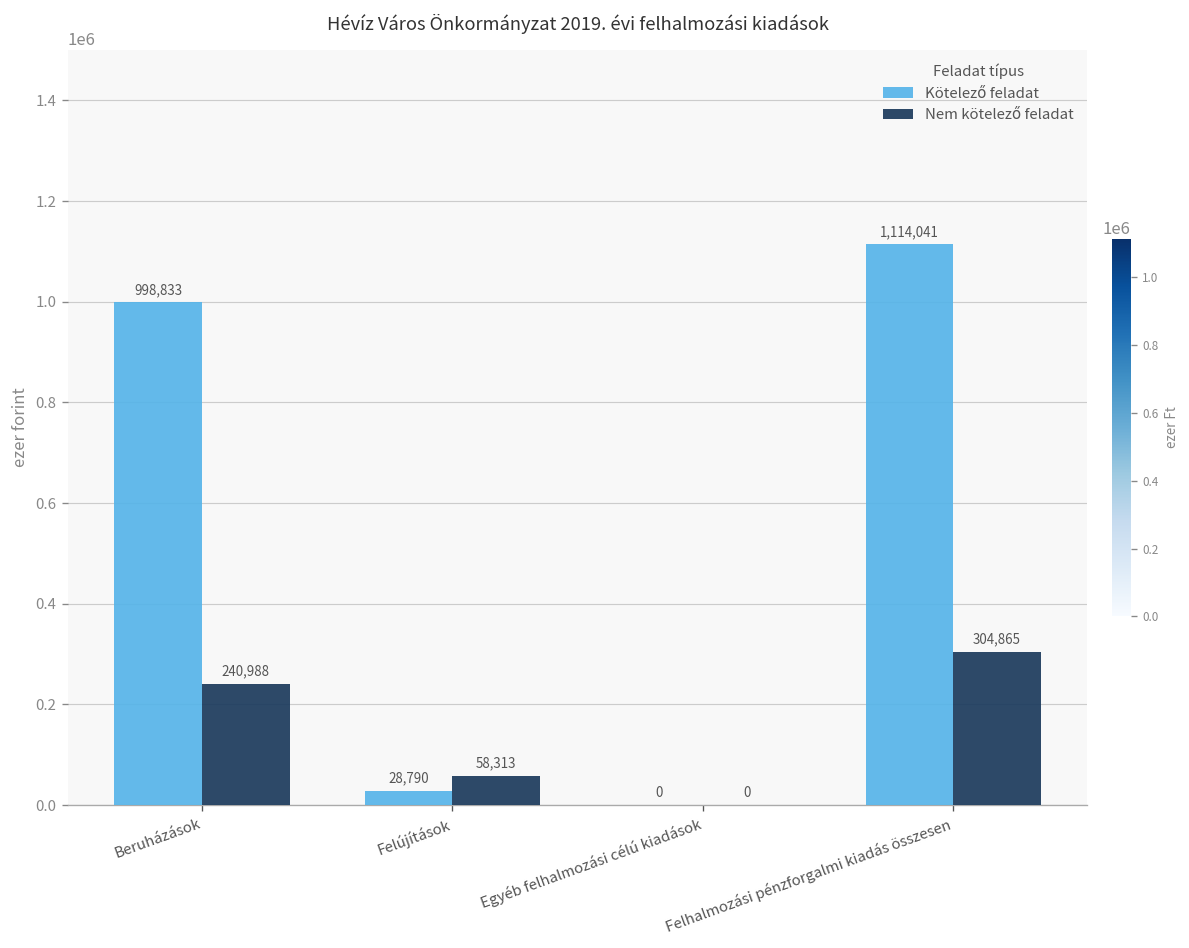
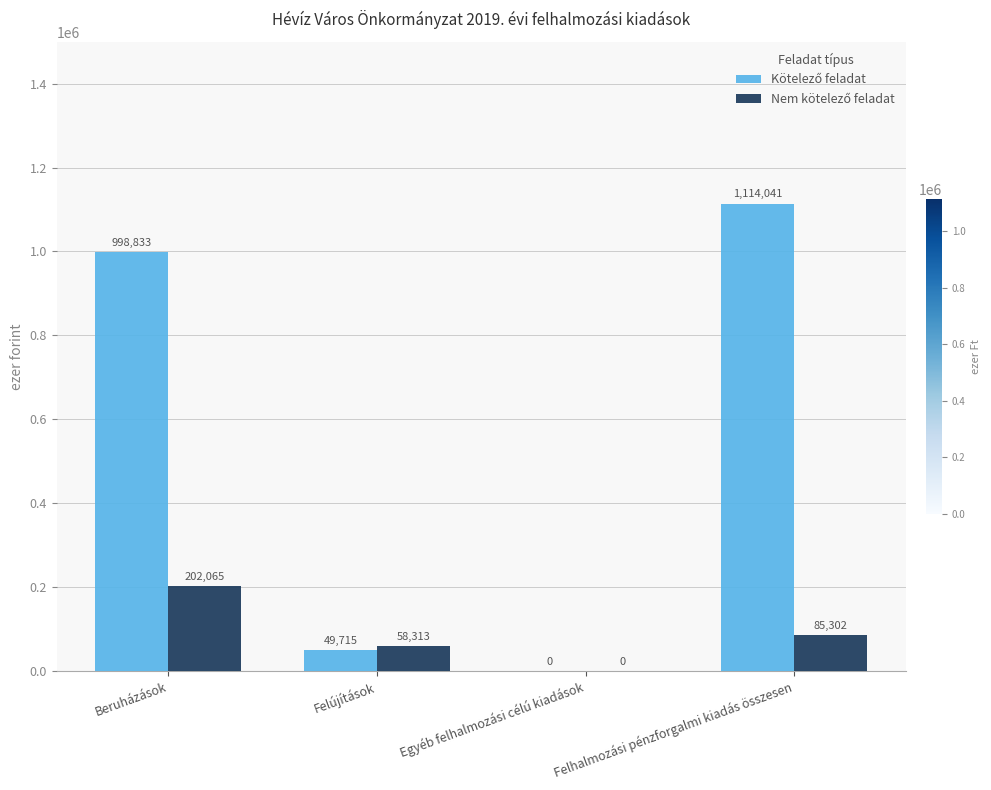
Nem kötelező feladat, Beruházások: 240,988 -> 202,065
Kötelező feladat, Felújítások: 28,790 -> 49,715
Nem kötelező feladat, Felhalmozási pénzforgalmi kiadás összesen: 304,865 -> 85,302
